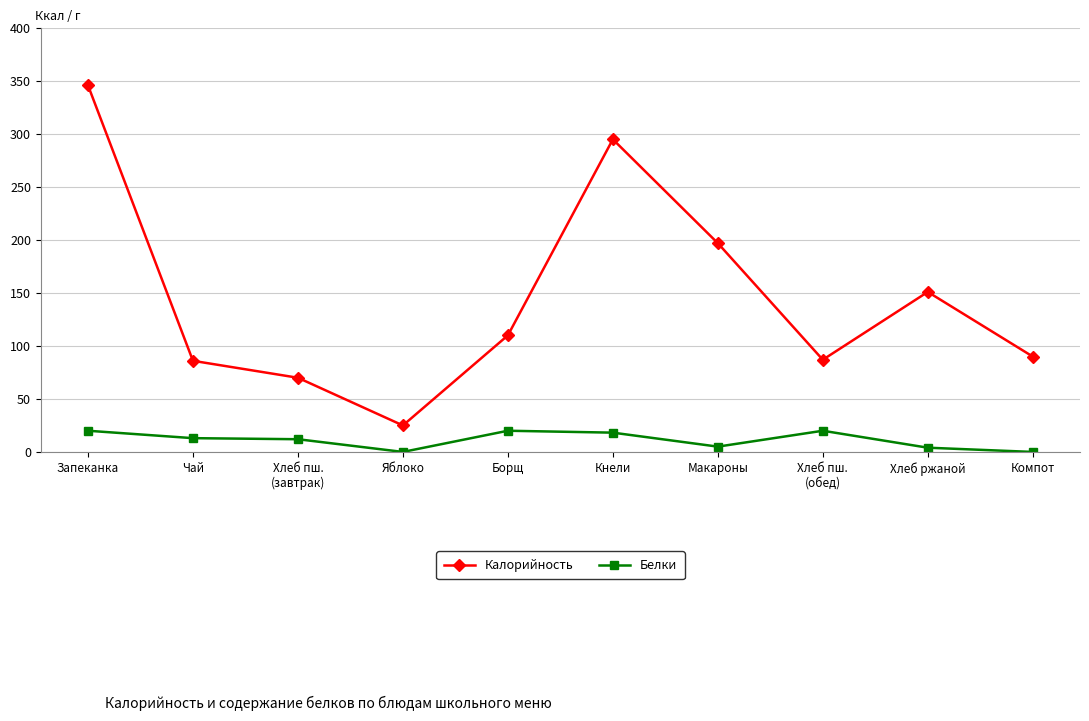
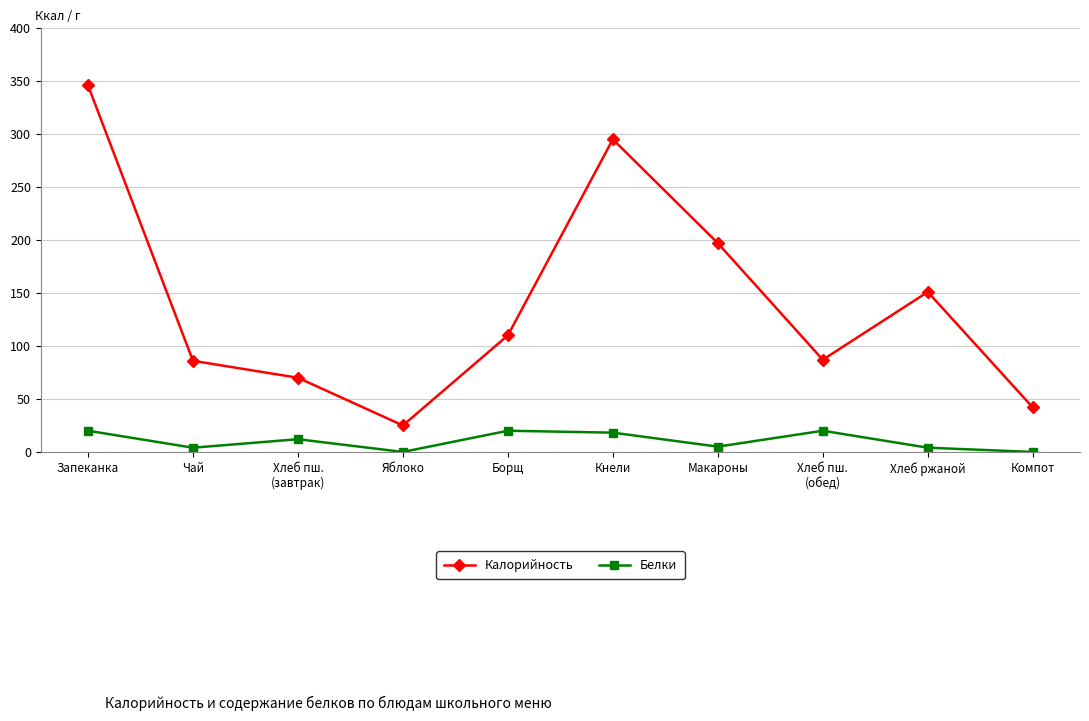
Белки, Чай: 13 -> 4
Калорийность, Компот: 90 -> 42
